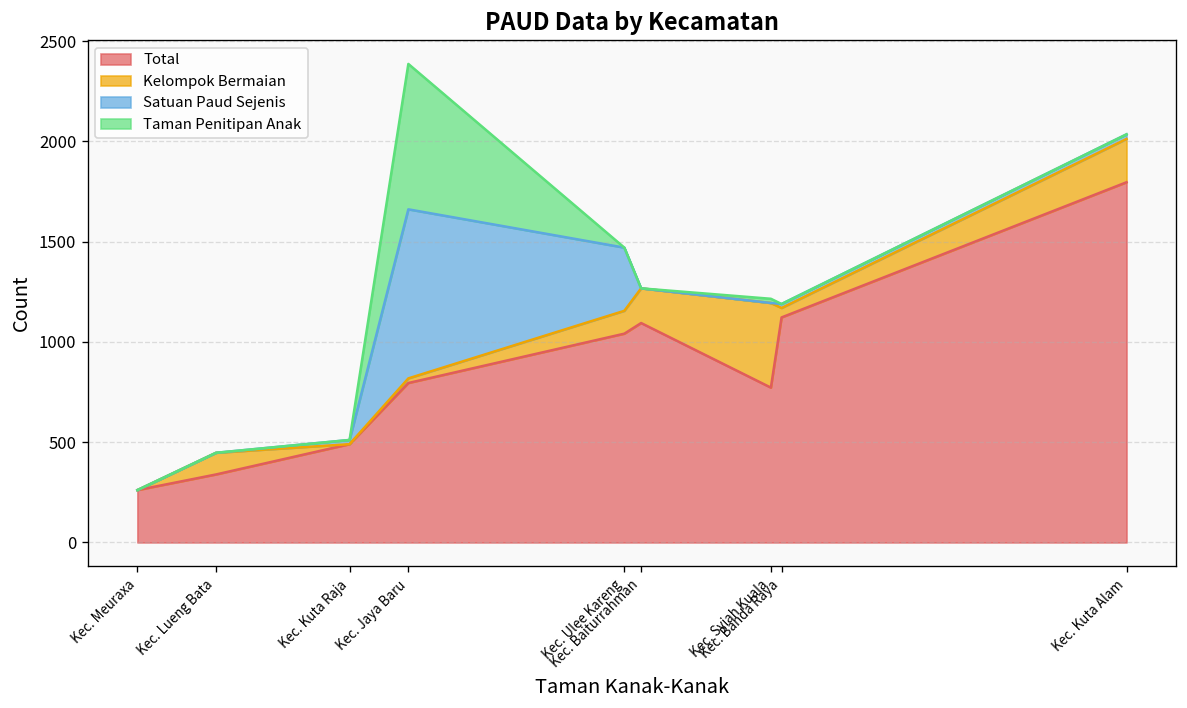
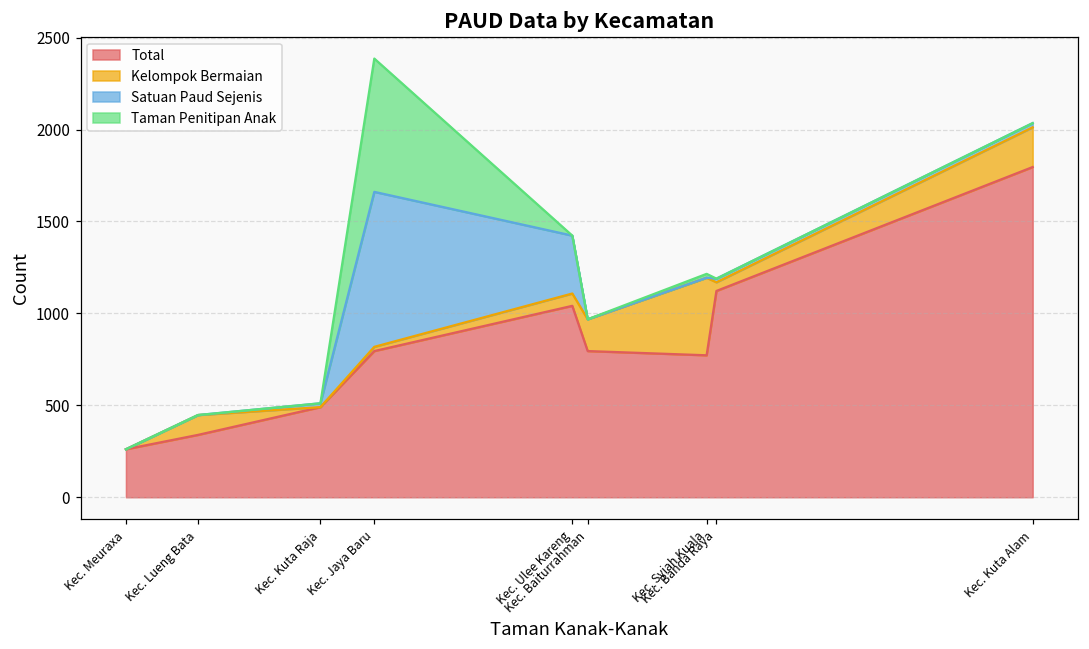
Kelompok Bermaian, Kec. Ulee Kareng: 110 -> 70
Total, Kec. Baiturrahman: 1090 -> 800
